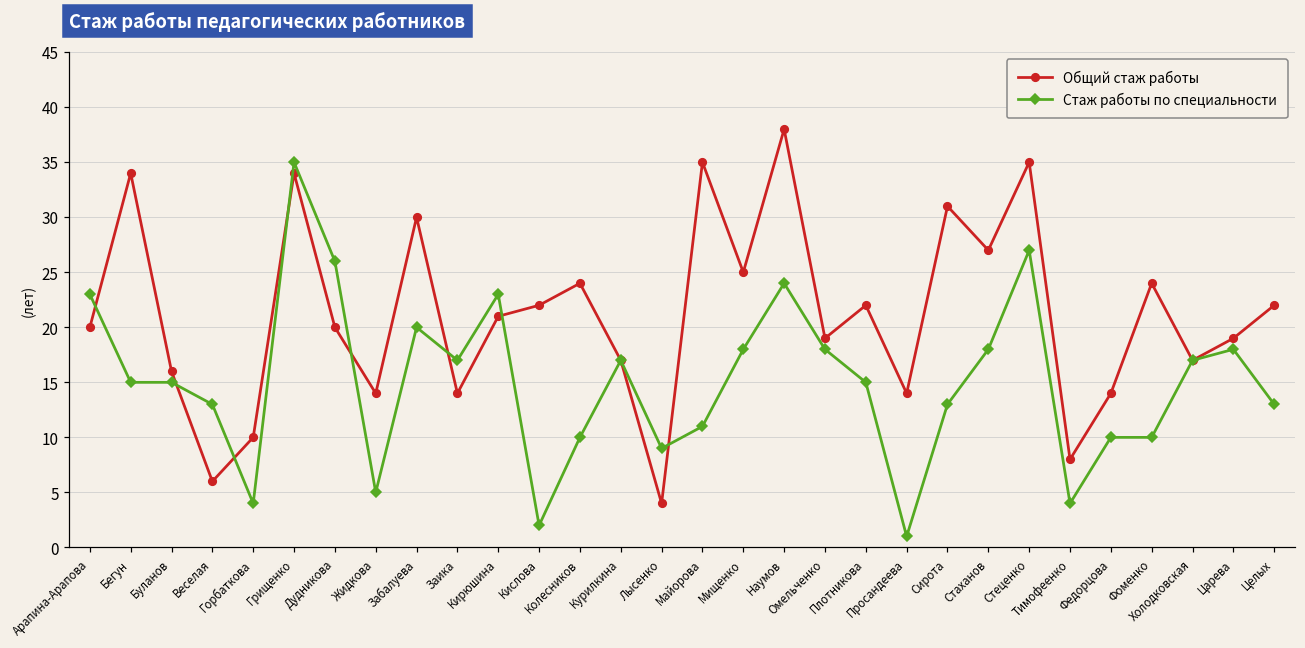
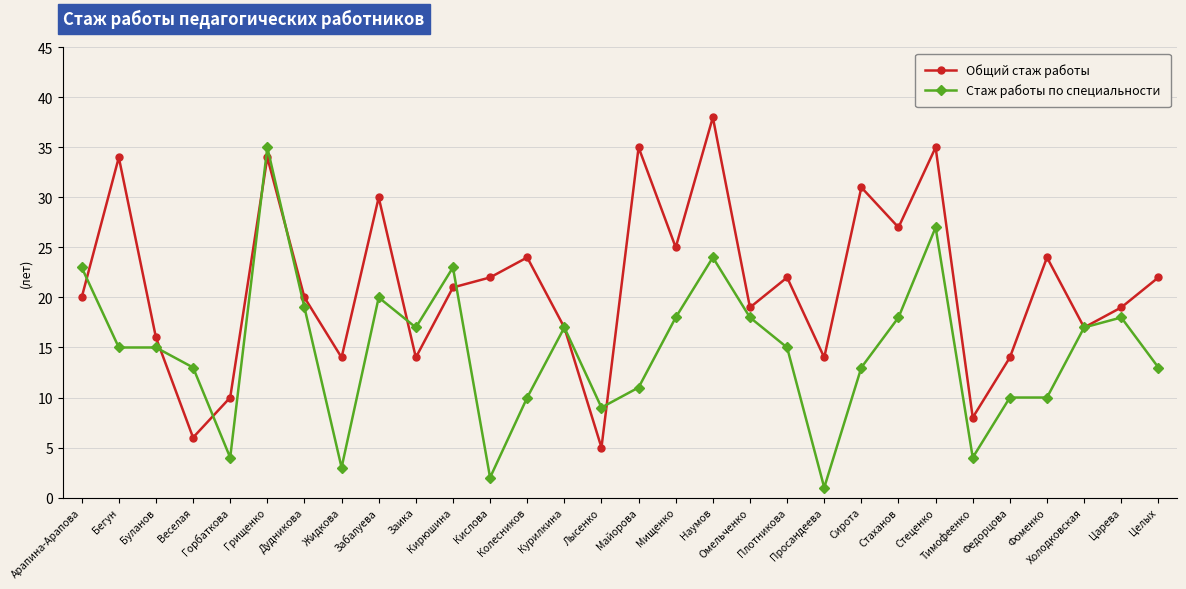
Стаж работы по специальности, Дудникова: 26 -> 19
Стаж работы по специальности, Жидкова: 5 -> 3
Общий стаж работы, Лысенко: 4 -> 5
